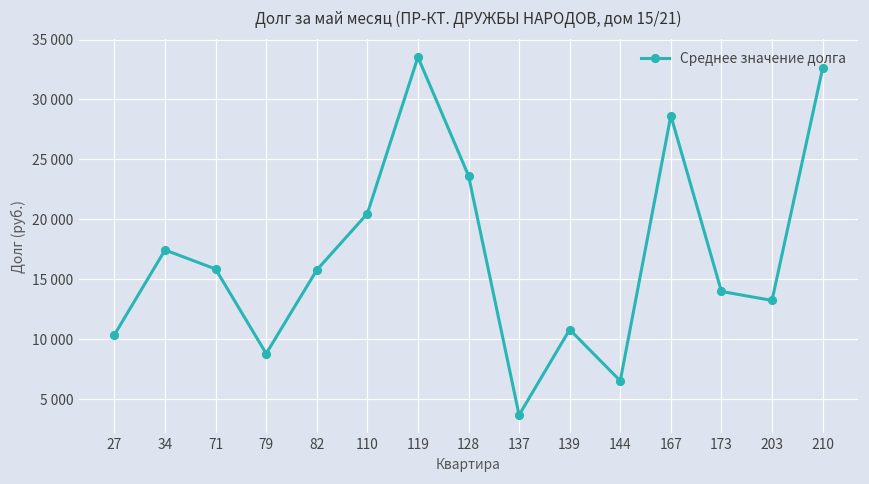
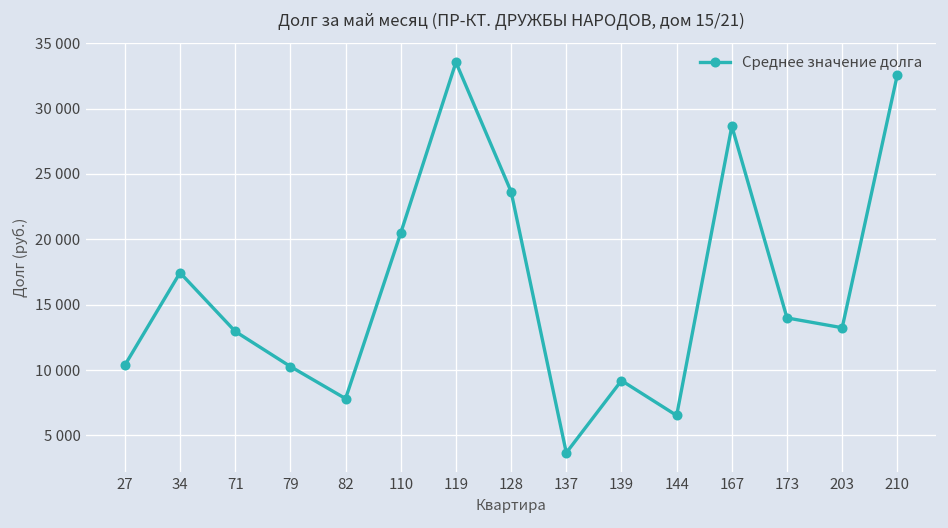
71: 15900 -> 13000
79: 8800 -> 10300
82: 15800 -> 7800
139: 10800 -> 9200
